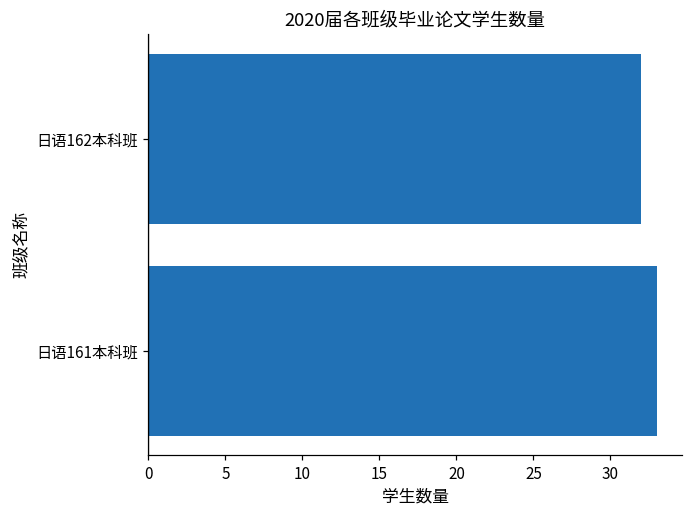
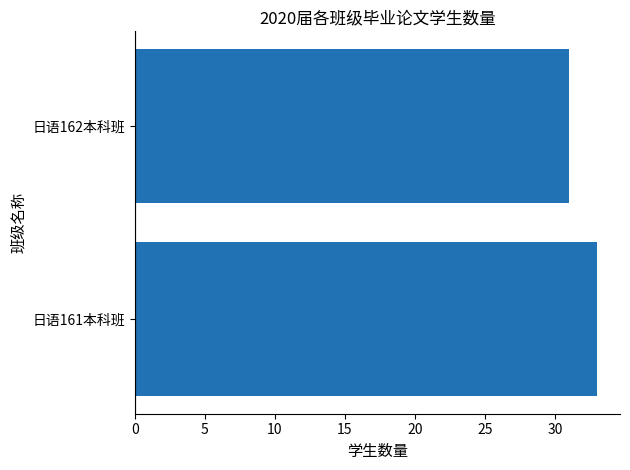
日语162本科班: 32 -> 31
